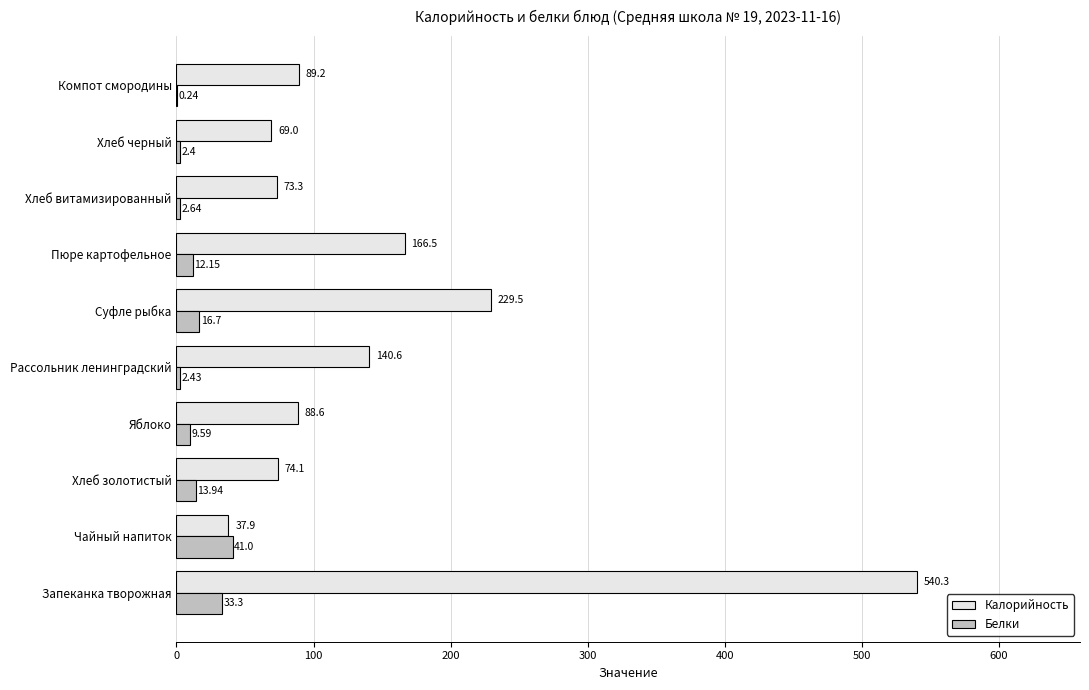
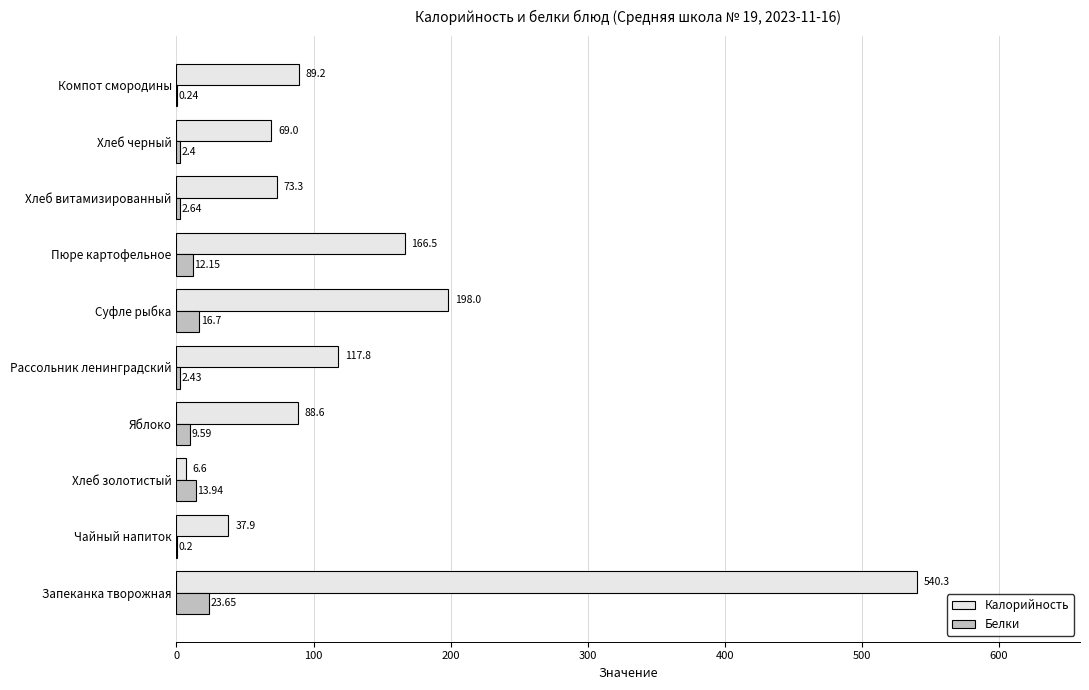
Калорийность, Суфле рыбка: 229.5 -> 198.0
Калорийность, Рассольник ленинградский: 140.6 -> 117.8
Калорийность, Хлеб золотистый: 74.1 -> 6.6
Белки, Чайный напиток: 41.0 -> 0.2
Белки, Запеканка творожная: 33.3 -> 23.65
